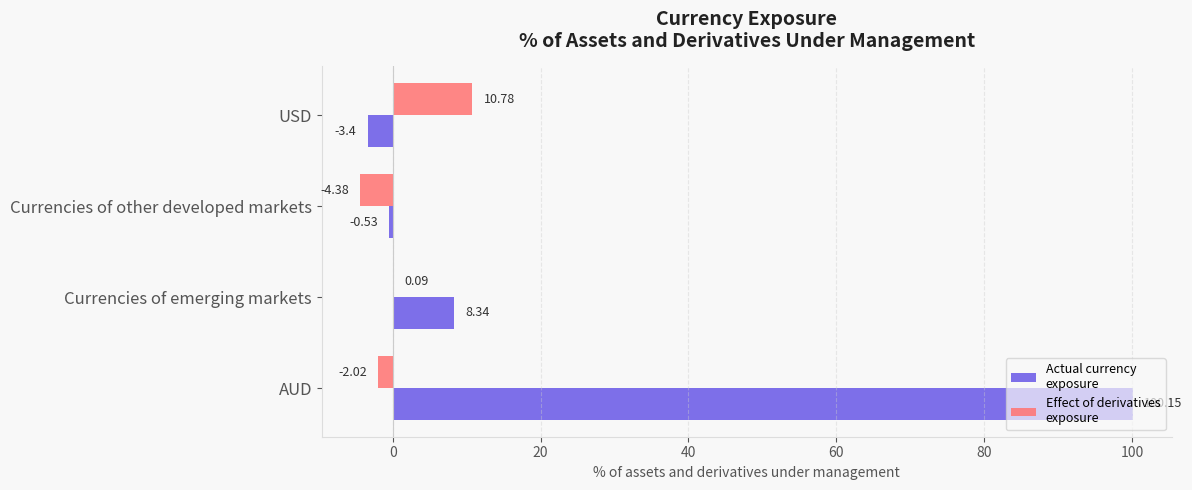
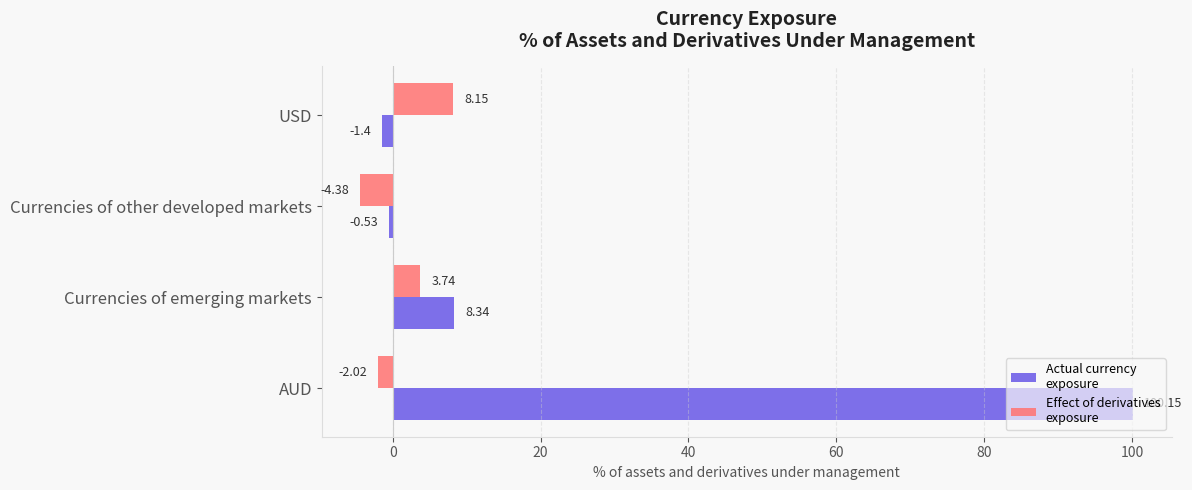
Effect of derivatives exposure, USD: 10.78 -> 8.15
Actual currency exposure, USD: -3.4 -> -1.4
Effect of derivatives exposure, Currencies of emerging markets: 0.09 -> 3.74
